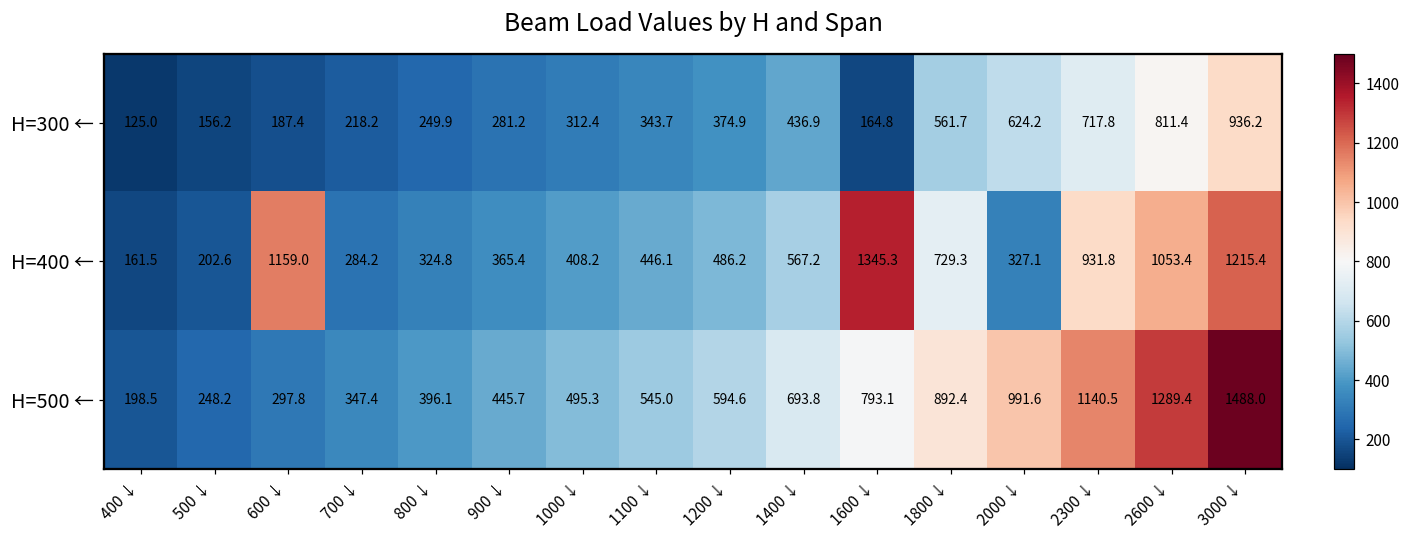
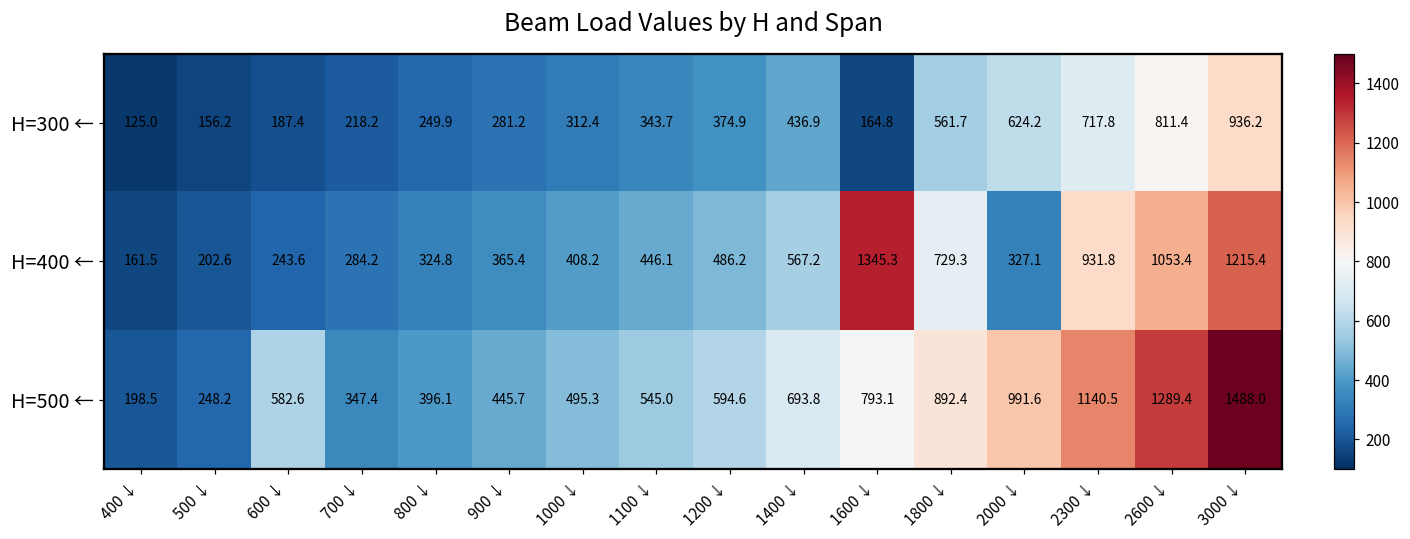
H=400 ←, 600 ↓: 1159.0 -> 243.6
H=500 ←, 600 ↓: 297.8 -> 582.6
